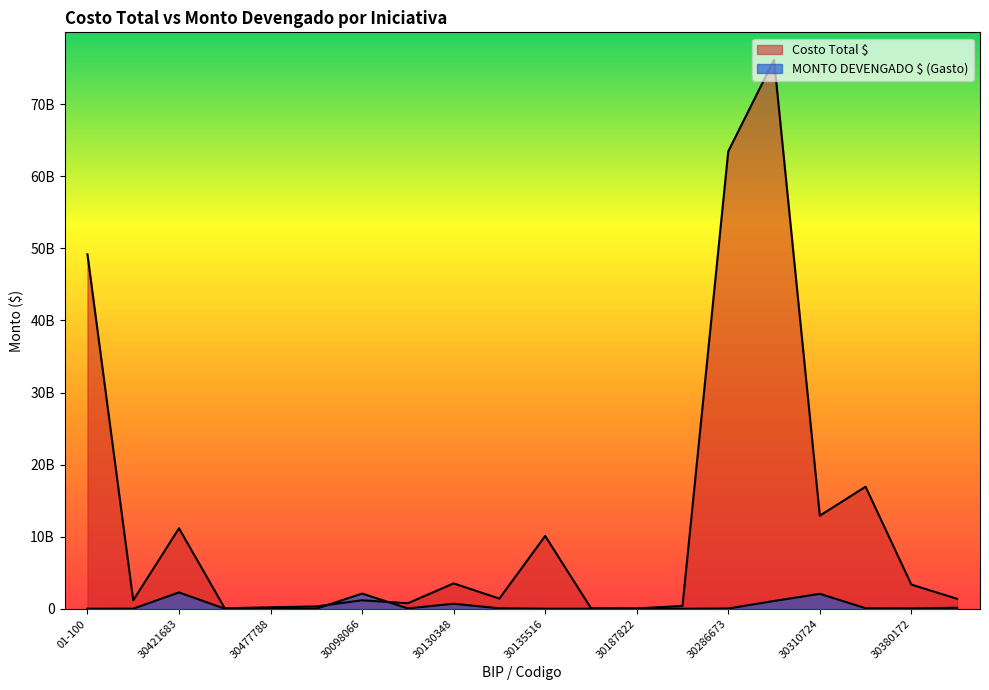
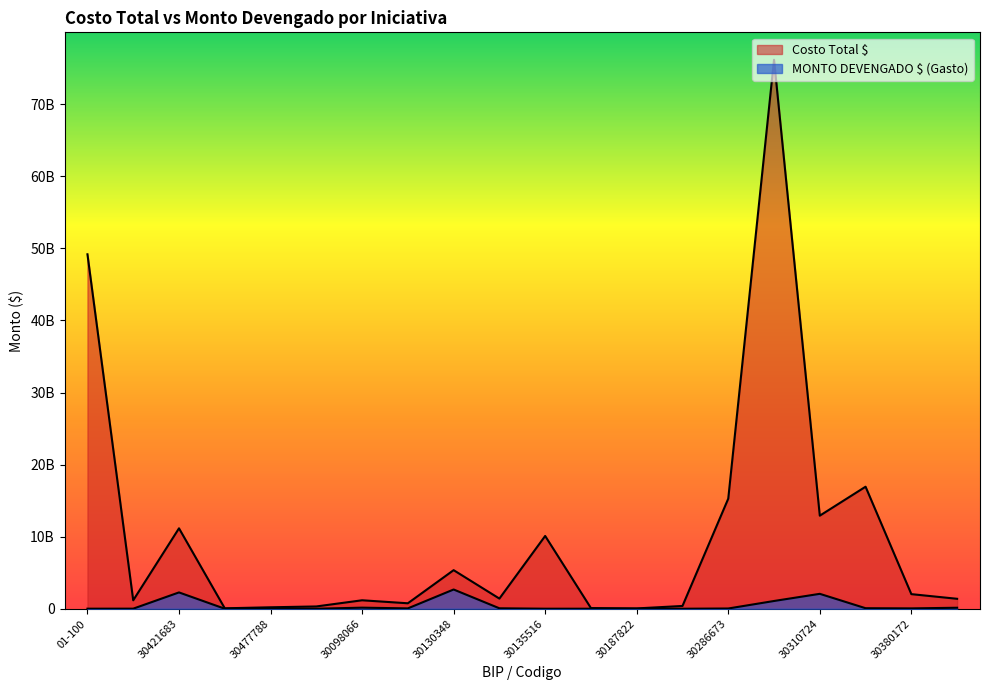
MONTO DEVENGADO $ (Gasto), 30098066: 2000000000 -> 0
Costo Total $, 30130348: 4000000000 -> 5000000000
MONTO DEVENGADO $ (Gasto), 30130348: 1000000000 -> 3000000000
Costo Total $, 30286673: 63000000000 -> 15000000000
Costo Total $, 30380172: 3000000000 -> 2000000000
